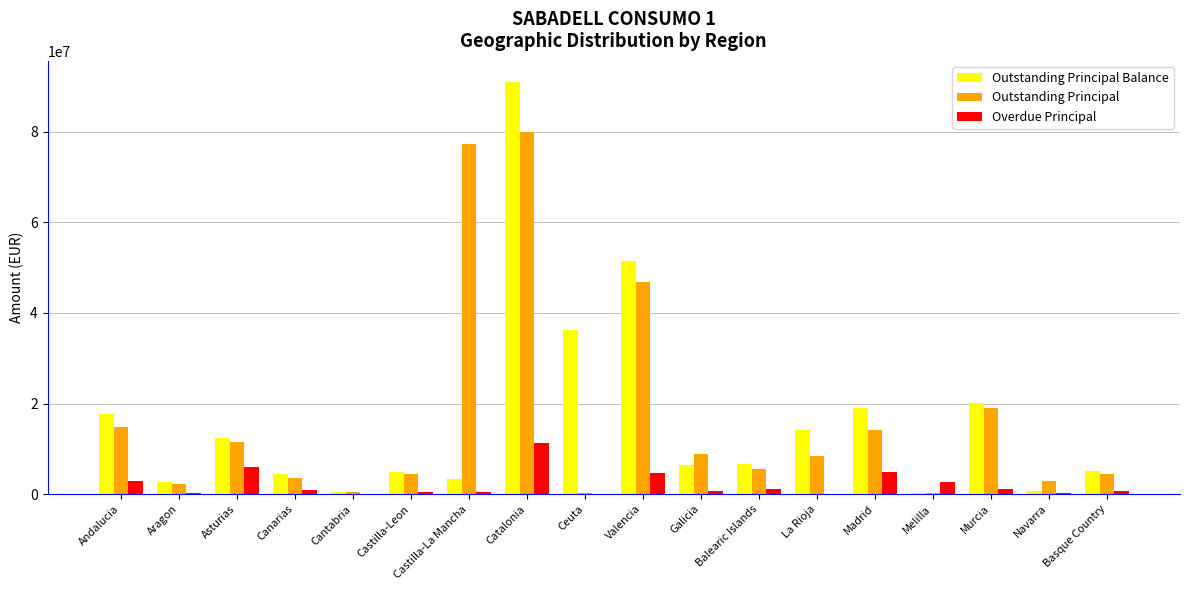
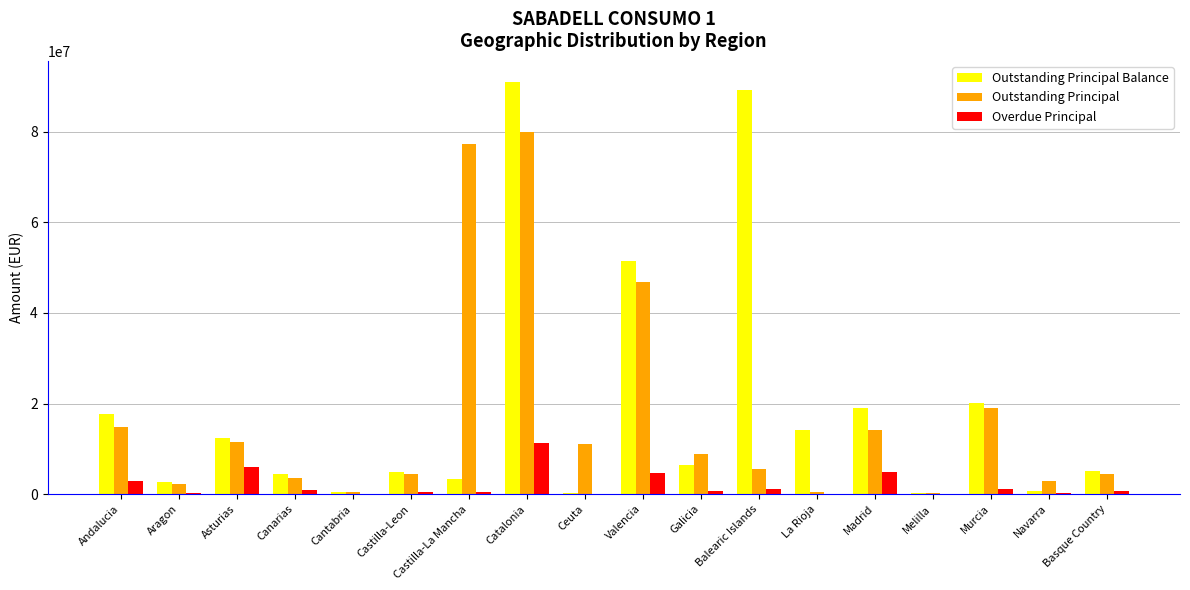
Outstanding Principal Balance, Ceuta: 36000000 -> 0
Outstanding Principal, Ceuta: 0 -> 11000000
Outstanding Principal Balance, Balearic Islands: 7000000 -> 89000000
Outstanding Principal, La Rioja: 8000000 -> 1000000
Overdue Principal, Melilla: 3000000 -> 0
